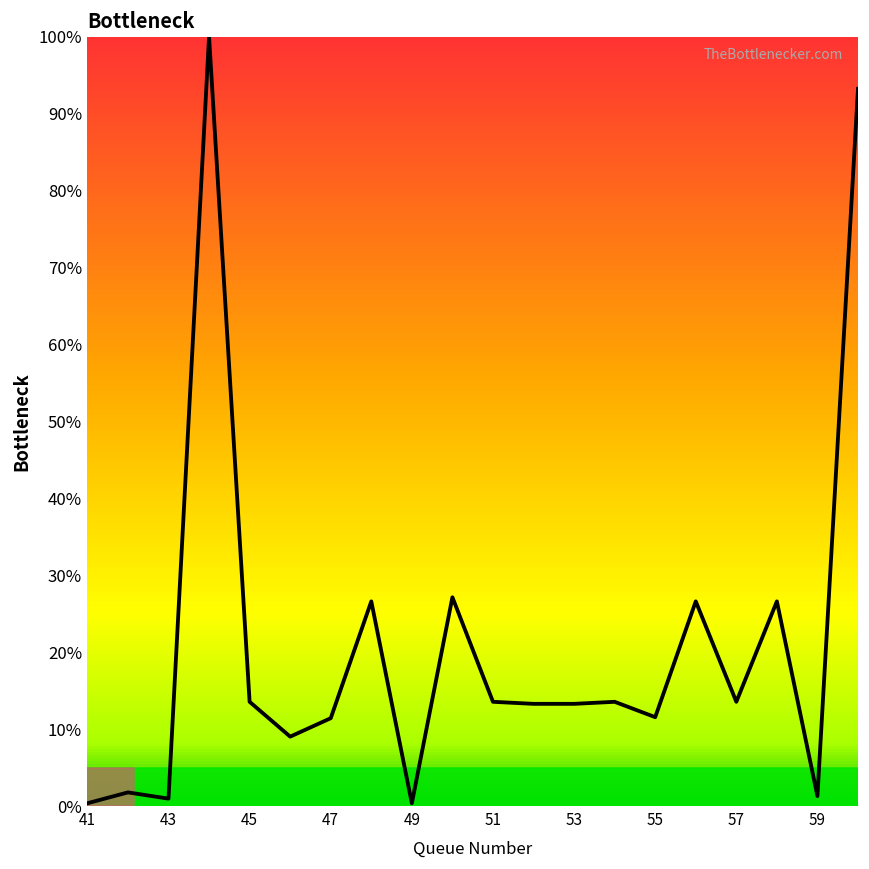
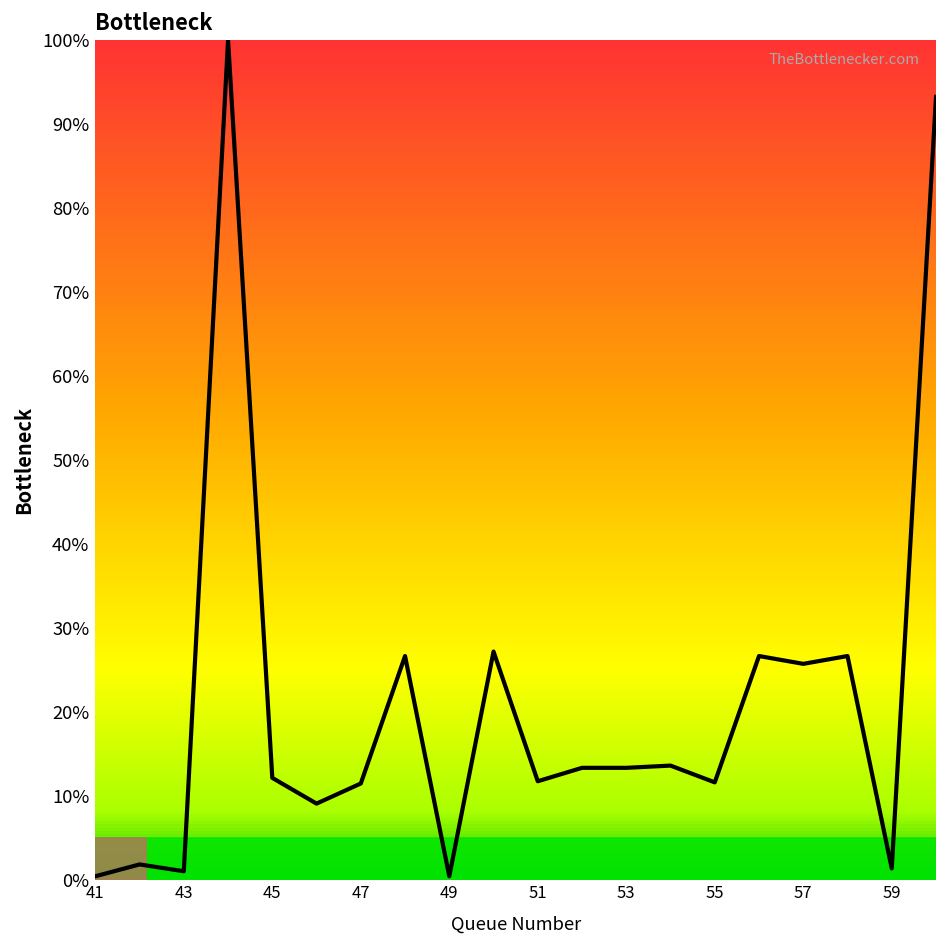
45: 14% -> 12%
51: 14% -> 12%
57: 14% -> 26%
